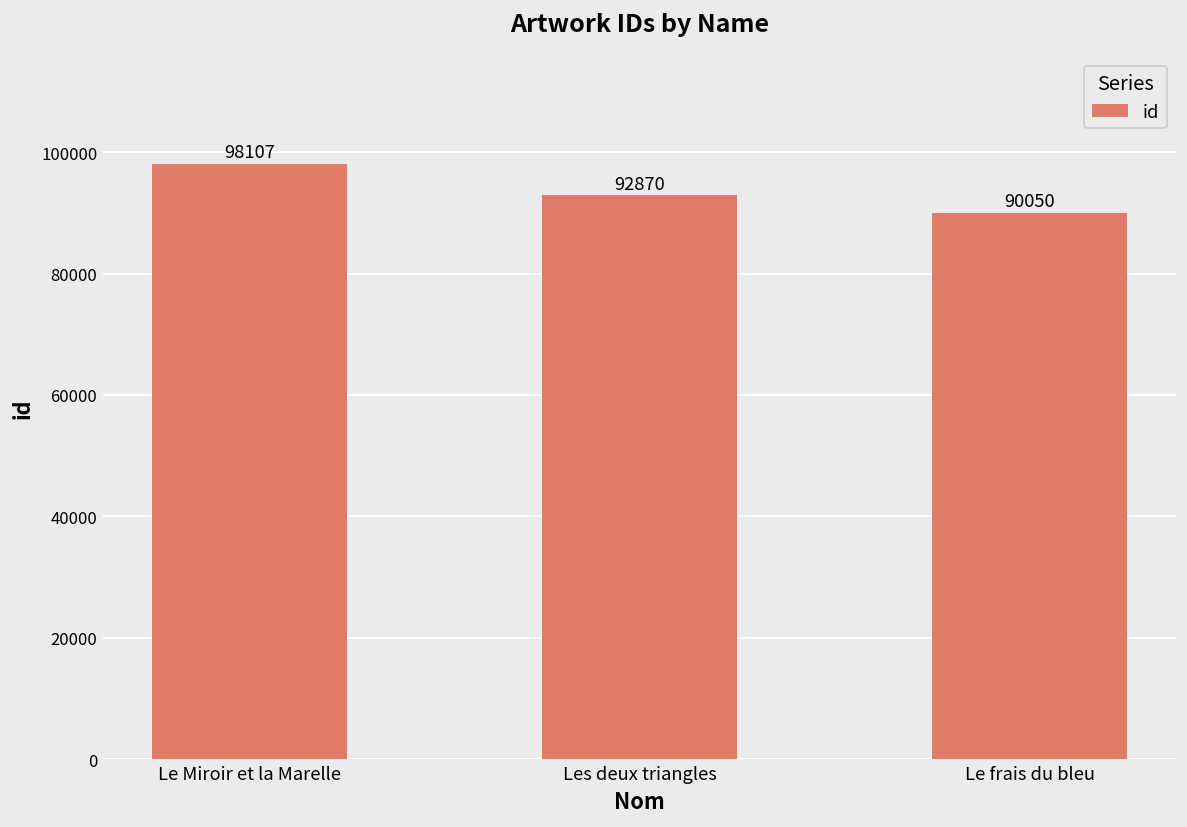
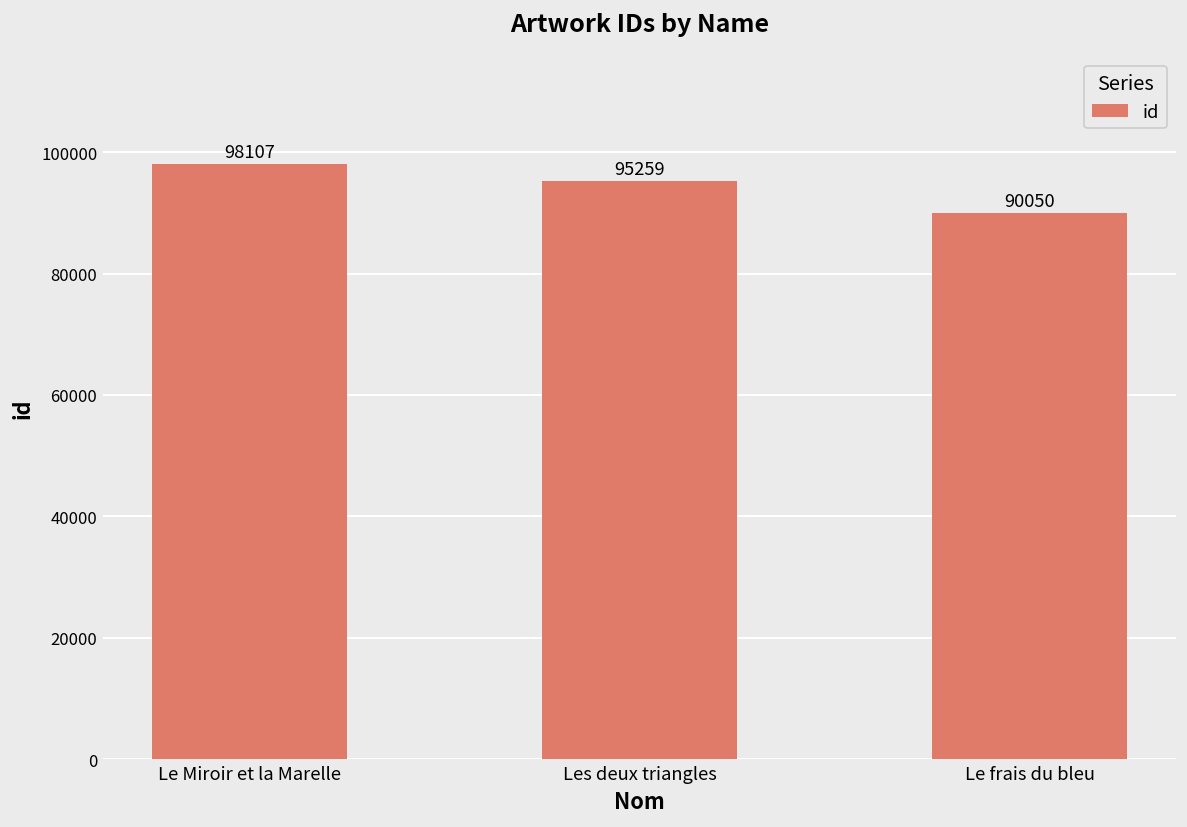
Les deux triangles: 92870 -> 95259
